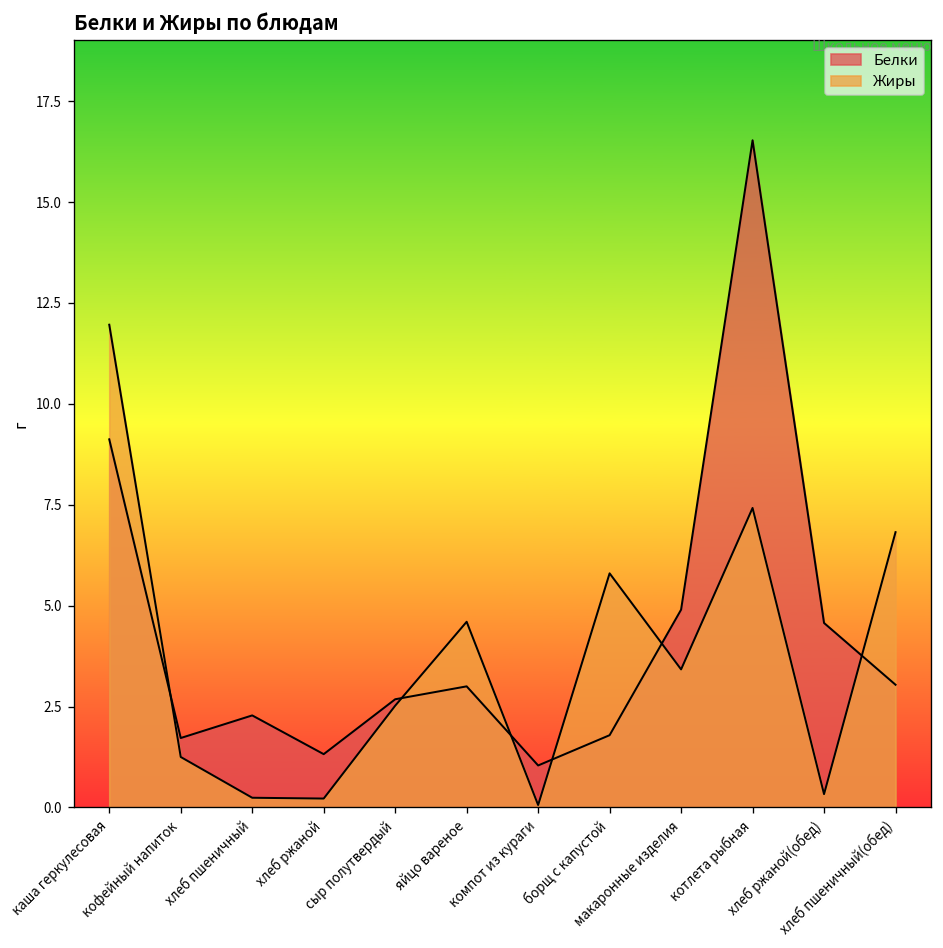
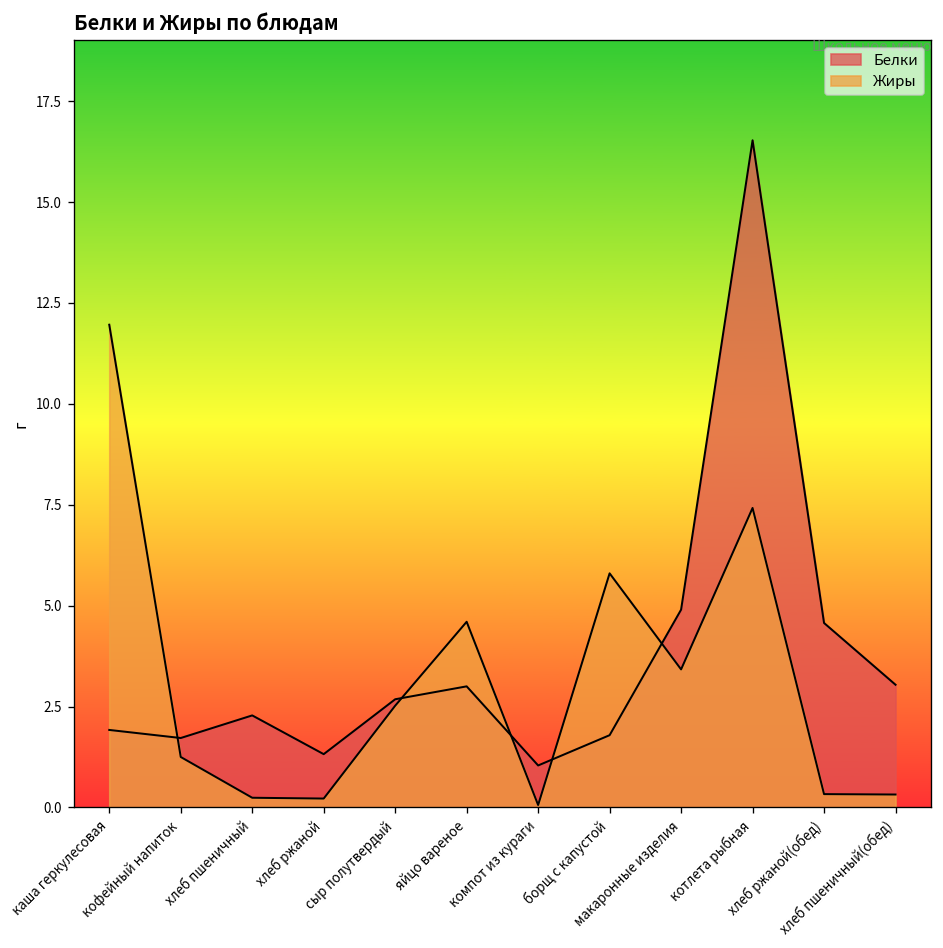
Белки, каша геркулесовая: 9.1 -> 1.9
Жиры, хлеб пшеничный(обед): 6.8 -> 0.3
